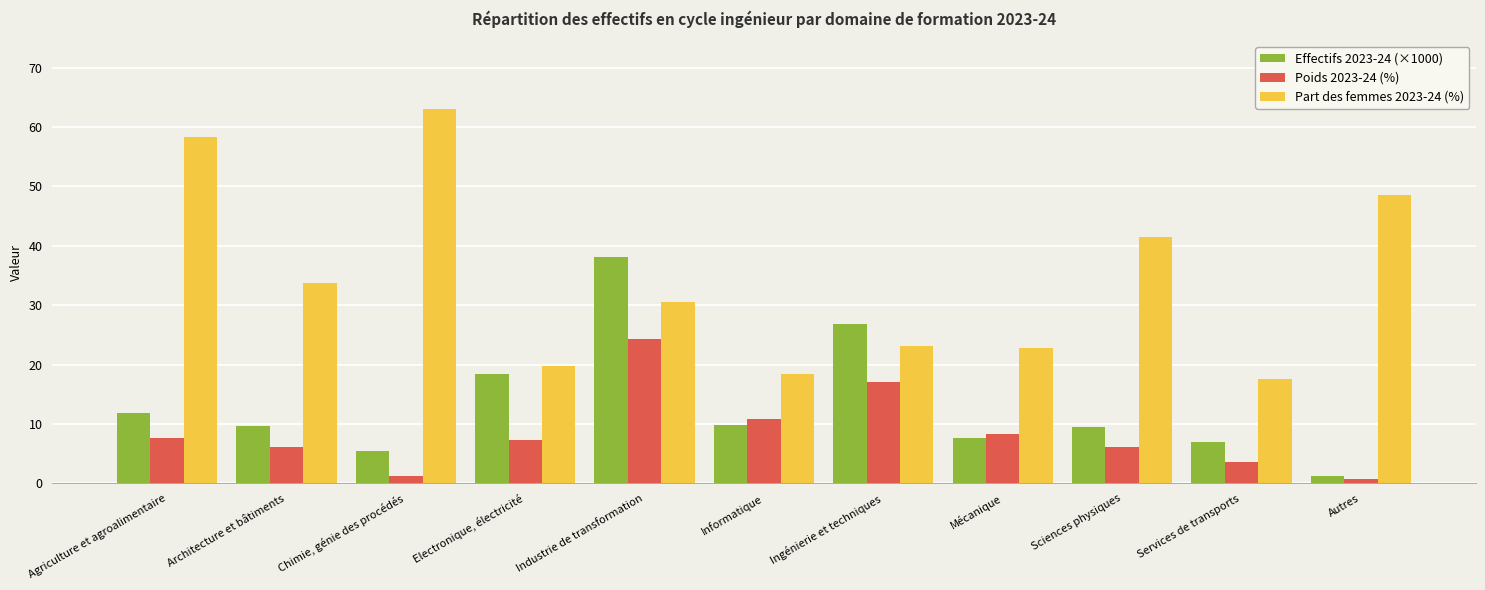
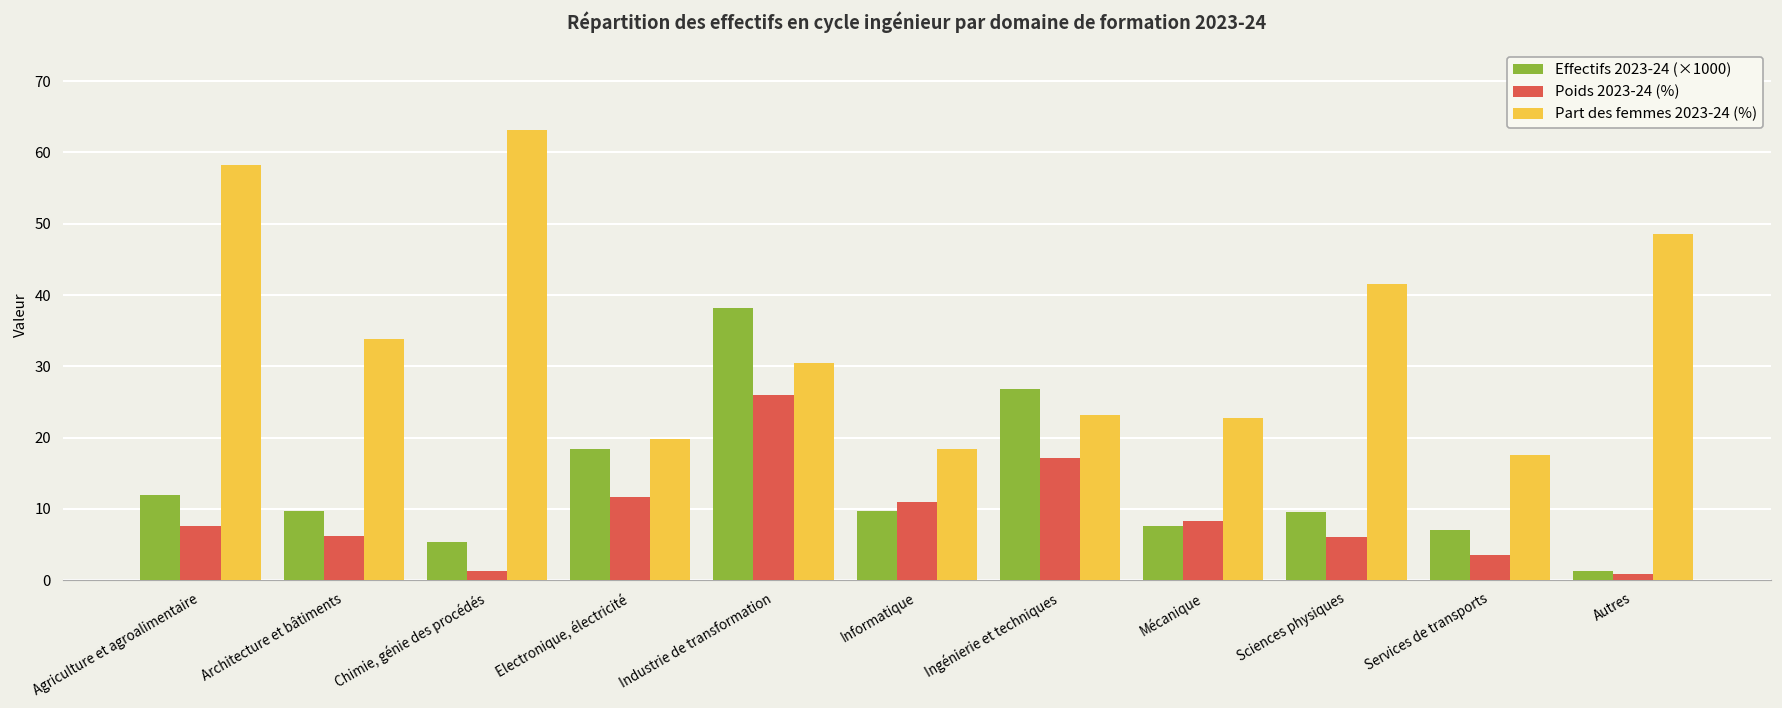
Poids 2023-24 (%), Electronique, électricité: 7 -> 12
Poids 2023-24 (%), Industrie de transformation: 24 -> 26
